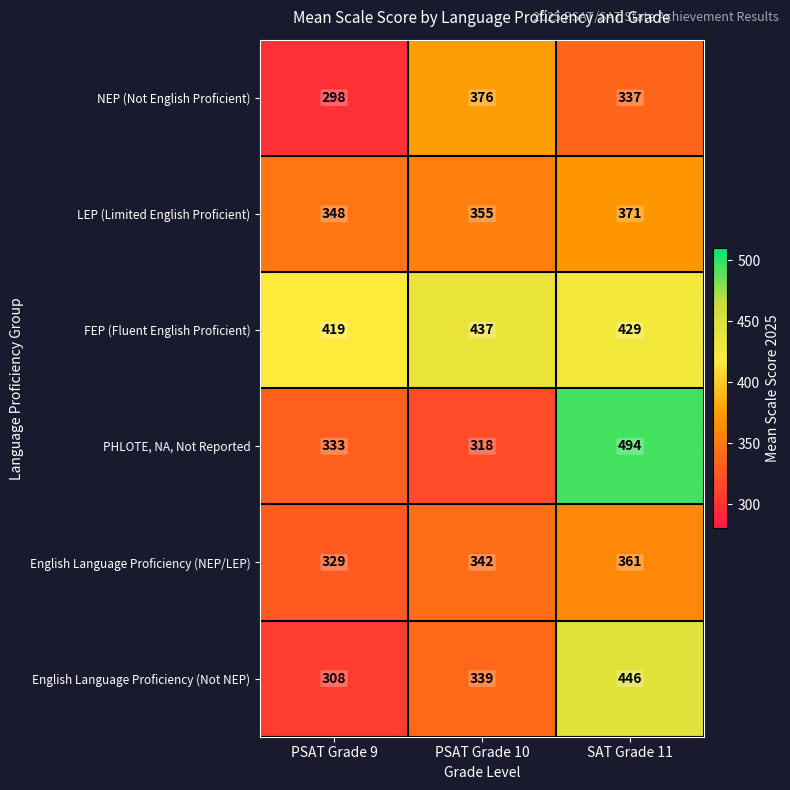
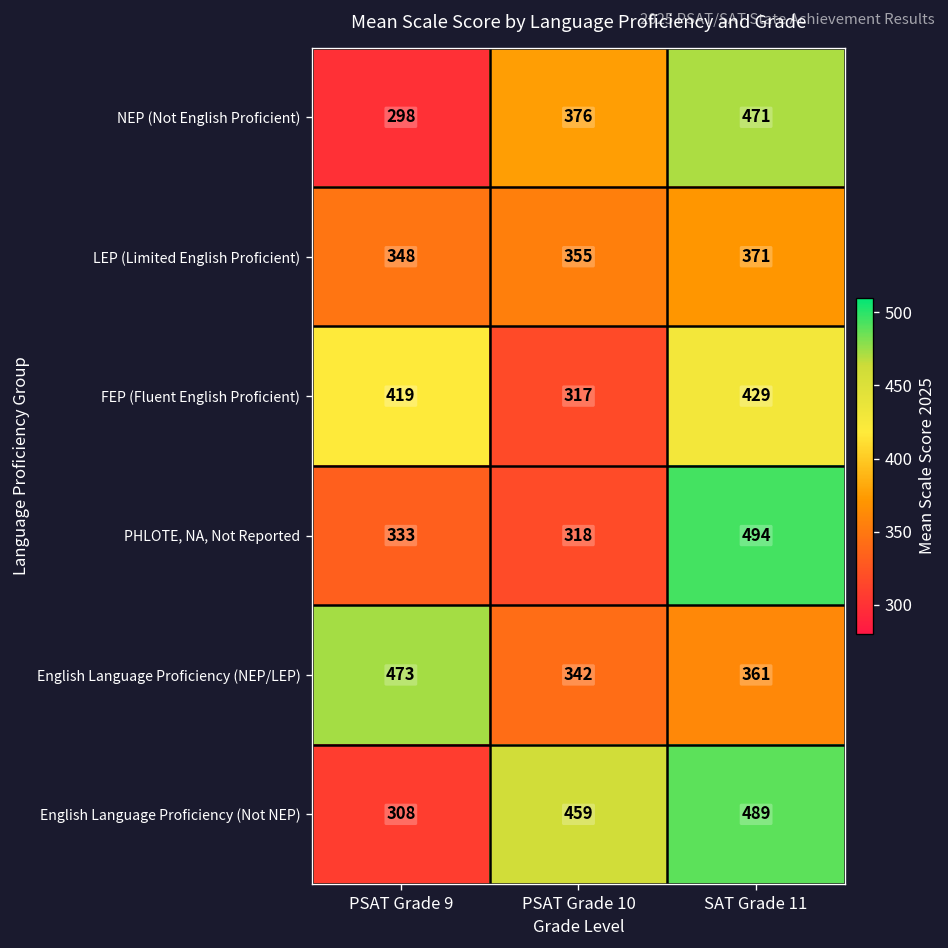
NEP (Not English Proficient), SAT Grade 11: 337 -> 471
FEP (Fluent English Proficient), PSAT Grade 10: 437 -> 317
English Language Proficiency (NEP/LEP), PSAT Grade 9: 329 -> 473
English Language Proficiency (Not NEP), PSAT Grade 10: 339 -> 459
English Language Proficiency (Not NEP), SAT Grade 11: 446 -> 489
